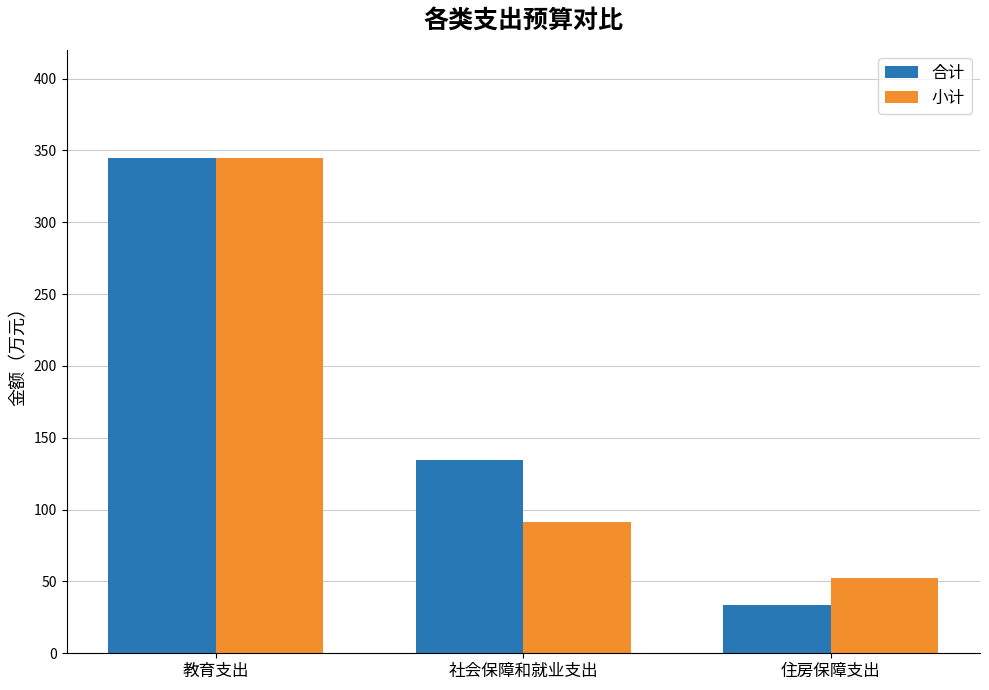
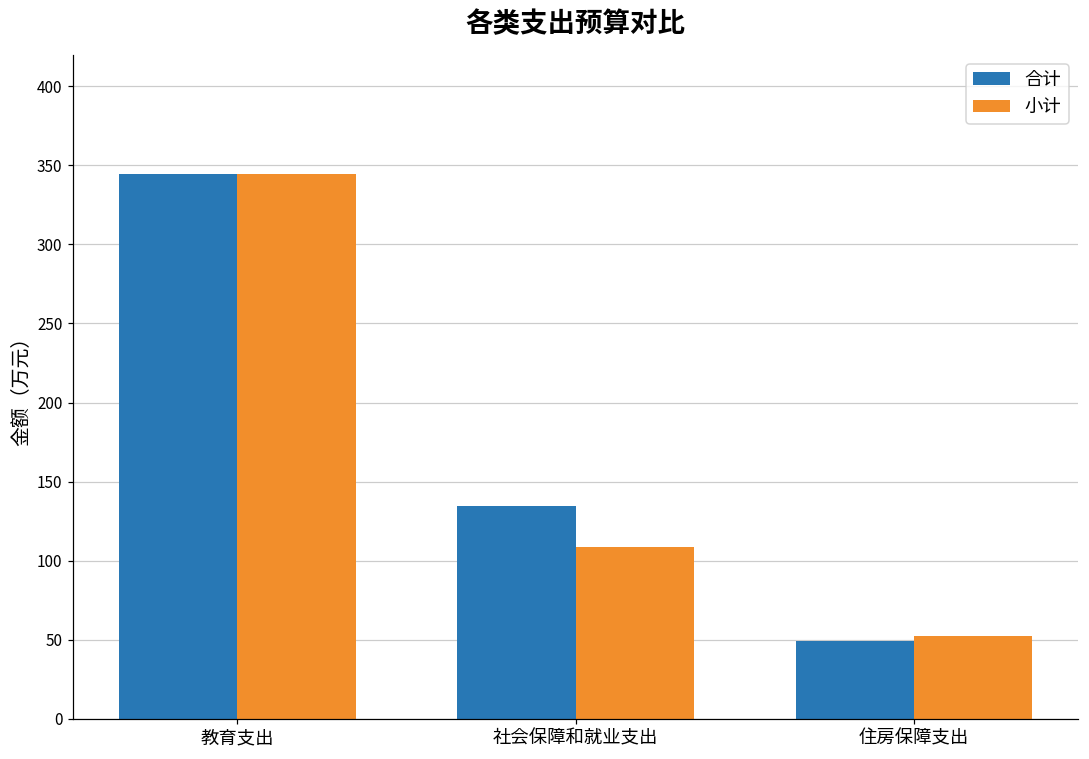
小计, 社会保障和就业支出: 91 -> 109
合计, 住房保障支出: 34 -> 49
